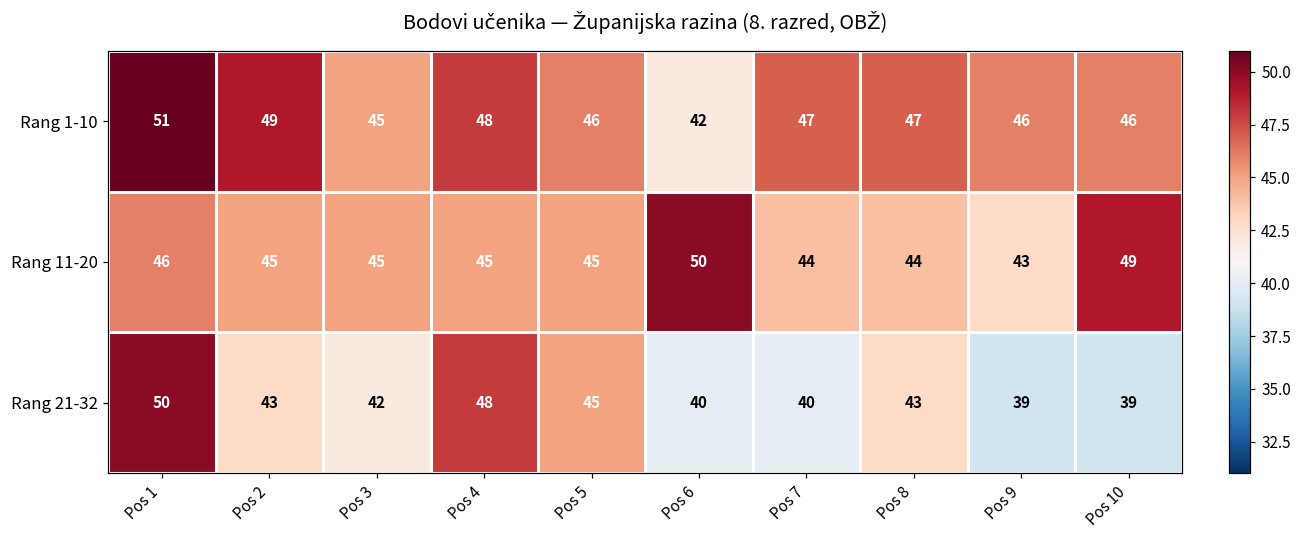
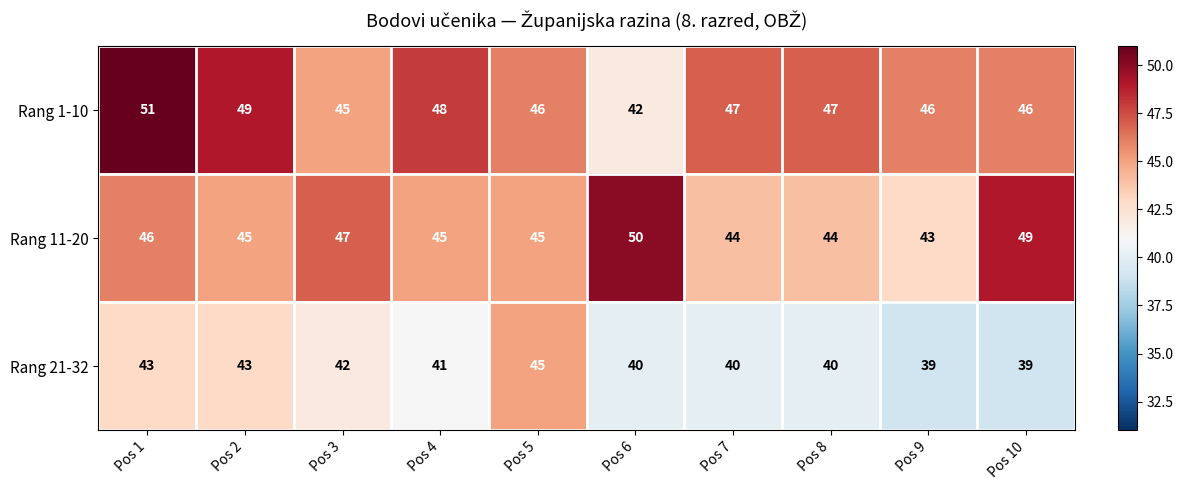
Rang 11-20, Pos 3: 45 -> 47
Rang 21-32, Pos 1: 50 -> 43
Rang 21-32, Pos 4: 48 -> 41
Rang 21-32, Pos 8: 43 -> 40
